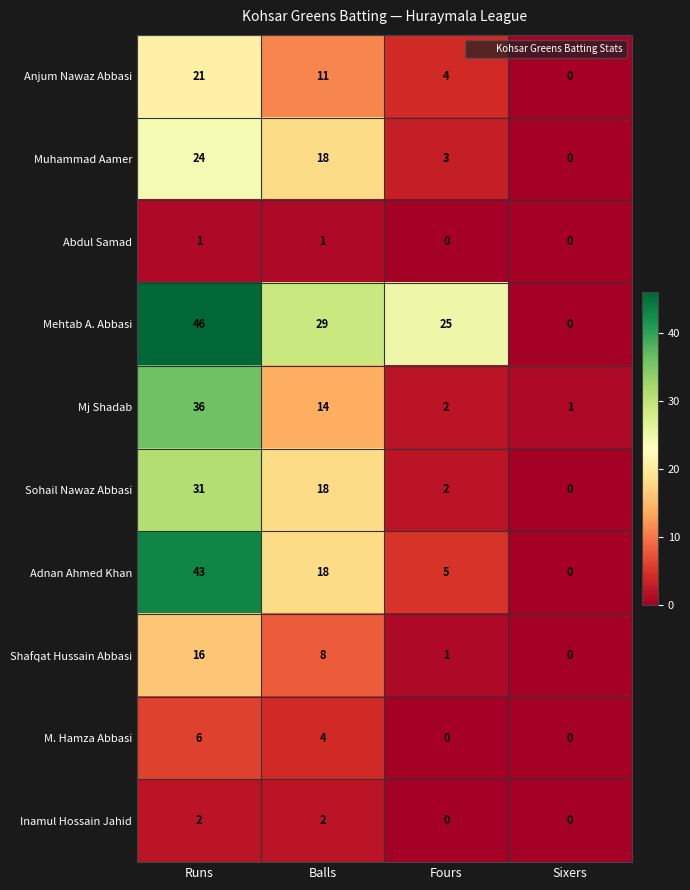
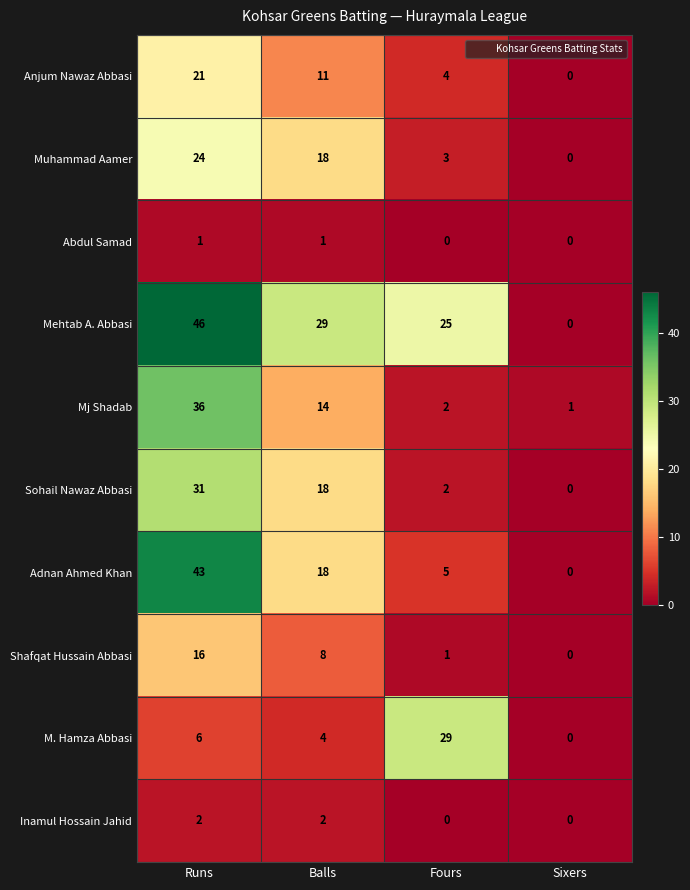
M. Hamza Abbasi, Fours: 0 -> 29
